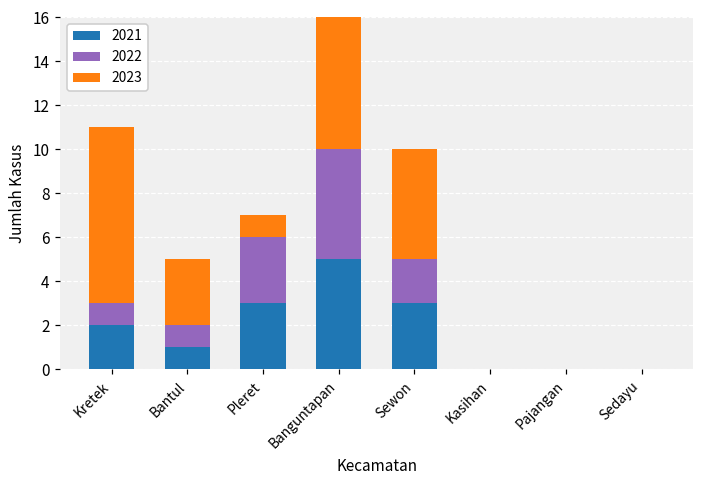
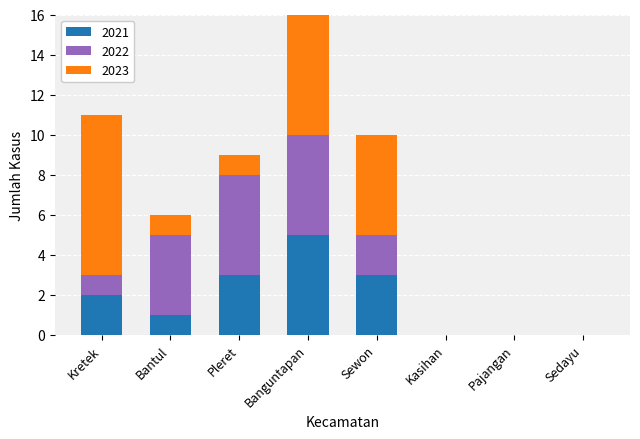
2022, Bantul: 1 -> 4
2023, Bantul: 3 -> 1
2022, Pleret: 3 -> 5
